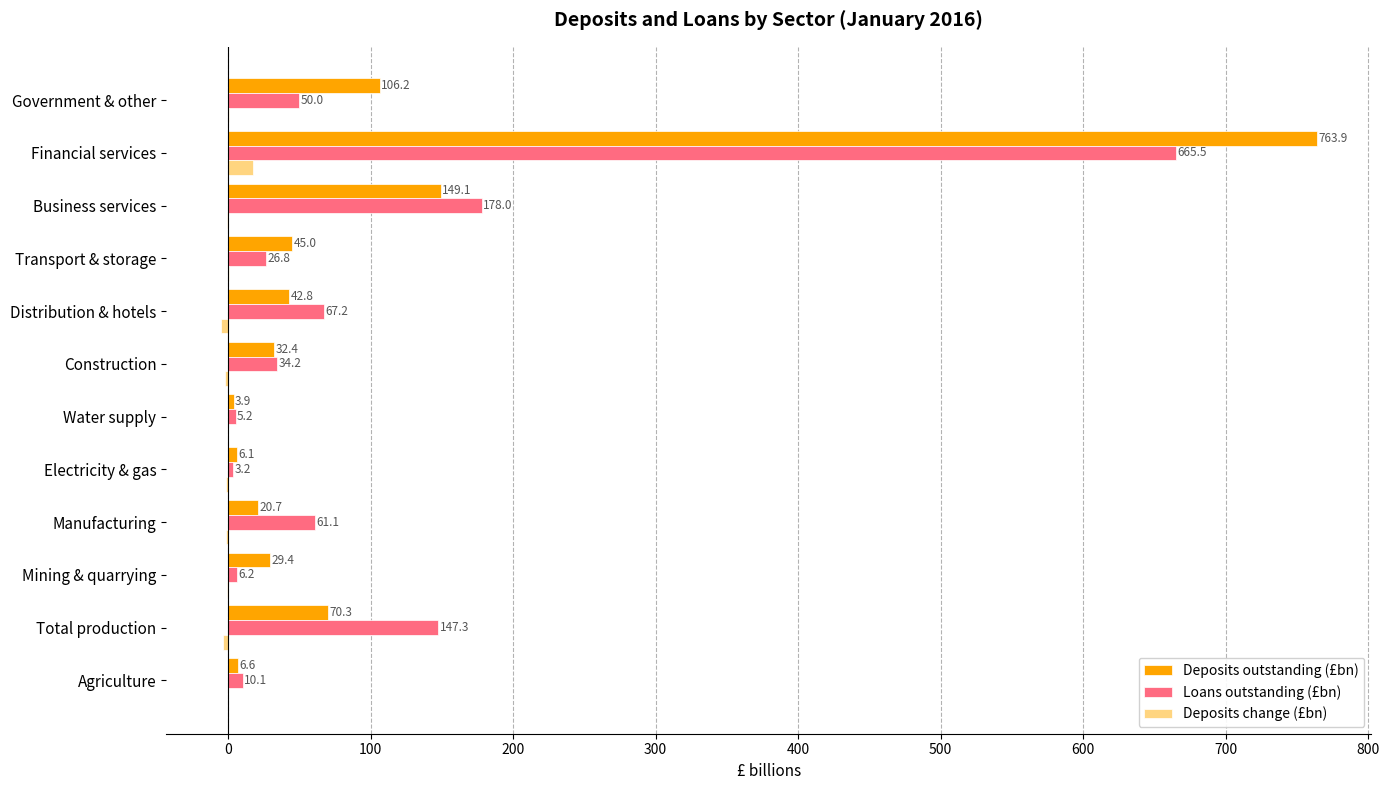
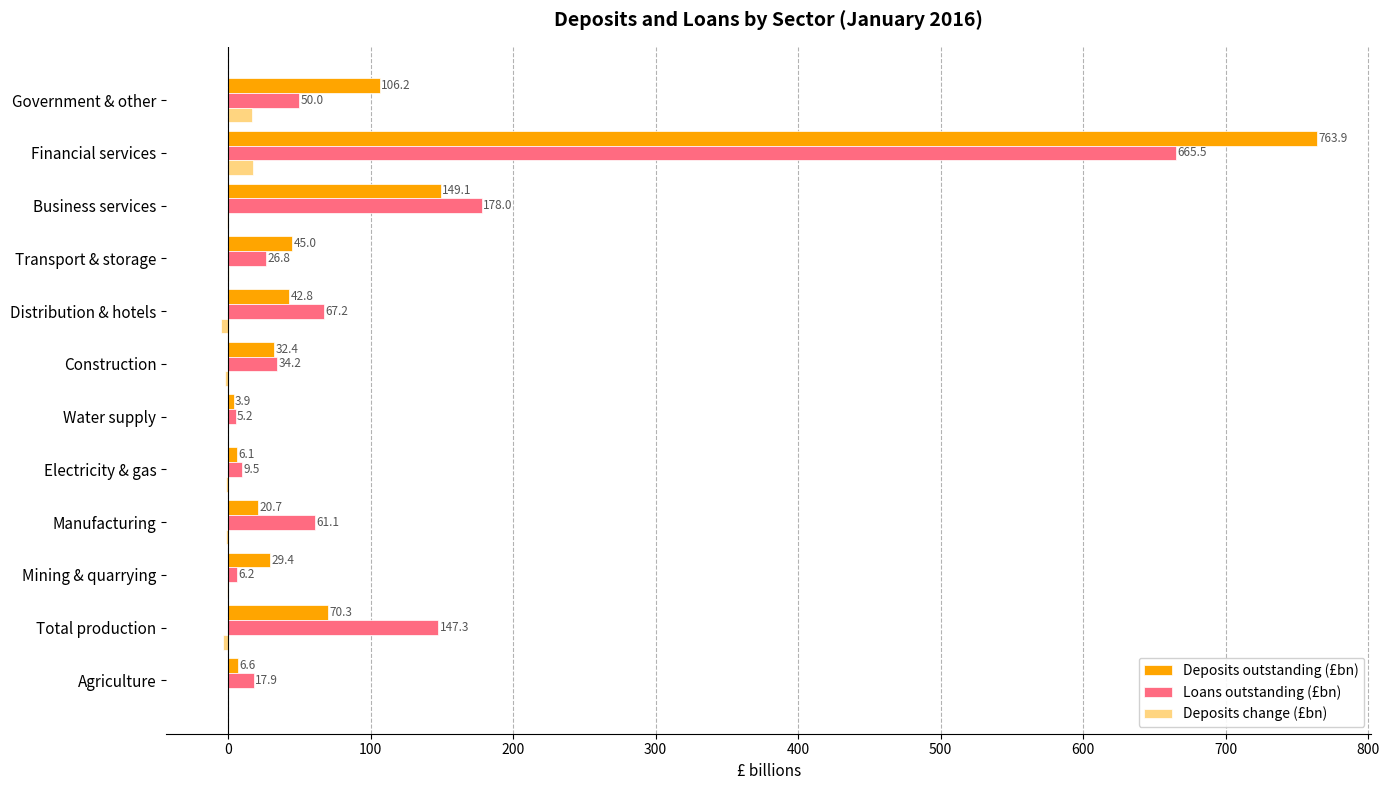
Deposits change (£bn), Government & other: 1 -> 17
Loans outstanding (£bn), Electricity & gas: 3.2 -> 9.5
Loans outstanding (£bn), Agriculture: 10.1 -> 17.9
